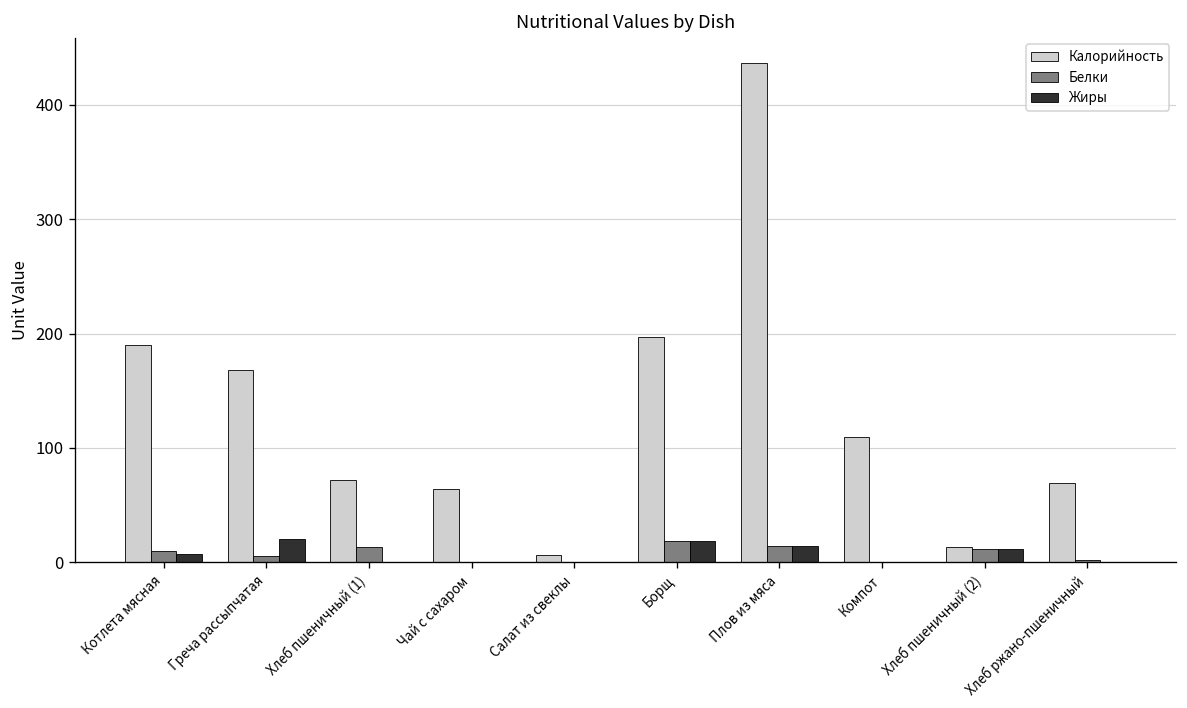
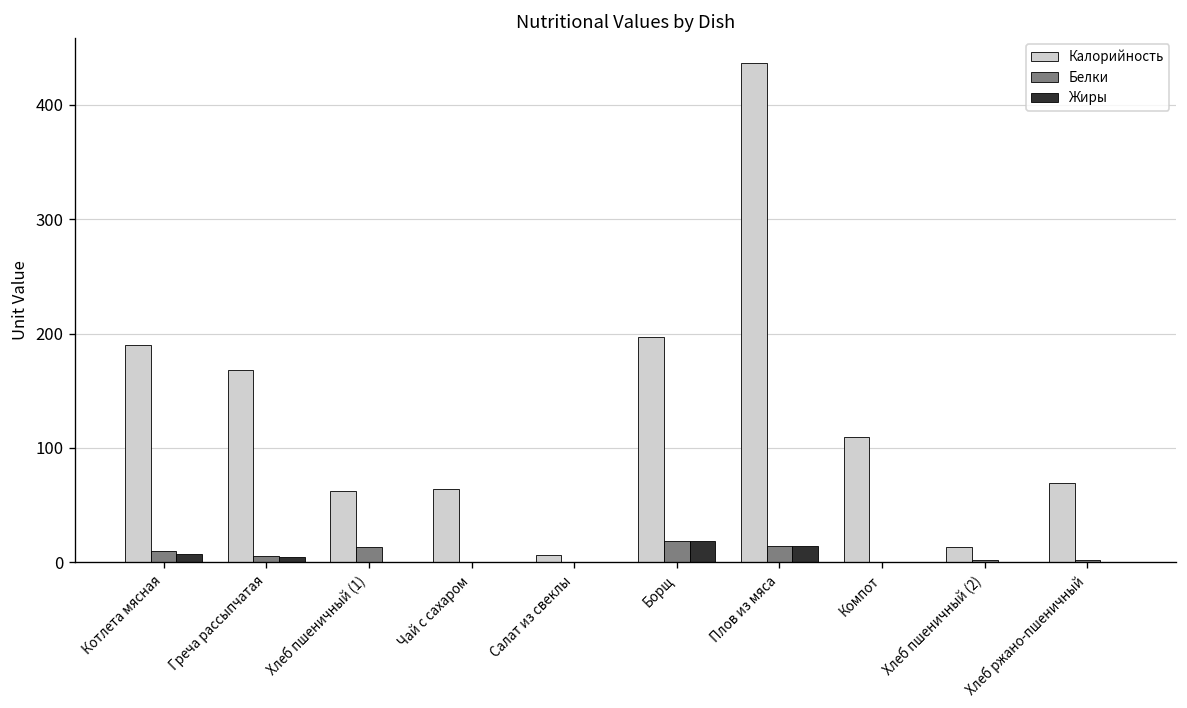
Жиры, Греча рассыпчатая: 20 -> 0
Калорийность, Хлеб пшеничный (1): 70 -> 60
Белки, Хлеб пшеничный (2): 10 -> 0
Жиры, Хлеб пшеничный (2): 10 -> 0
